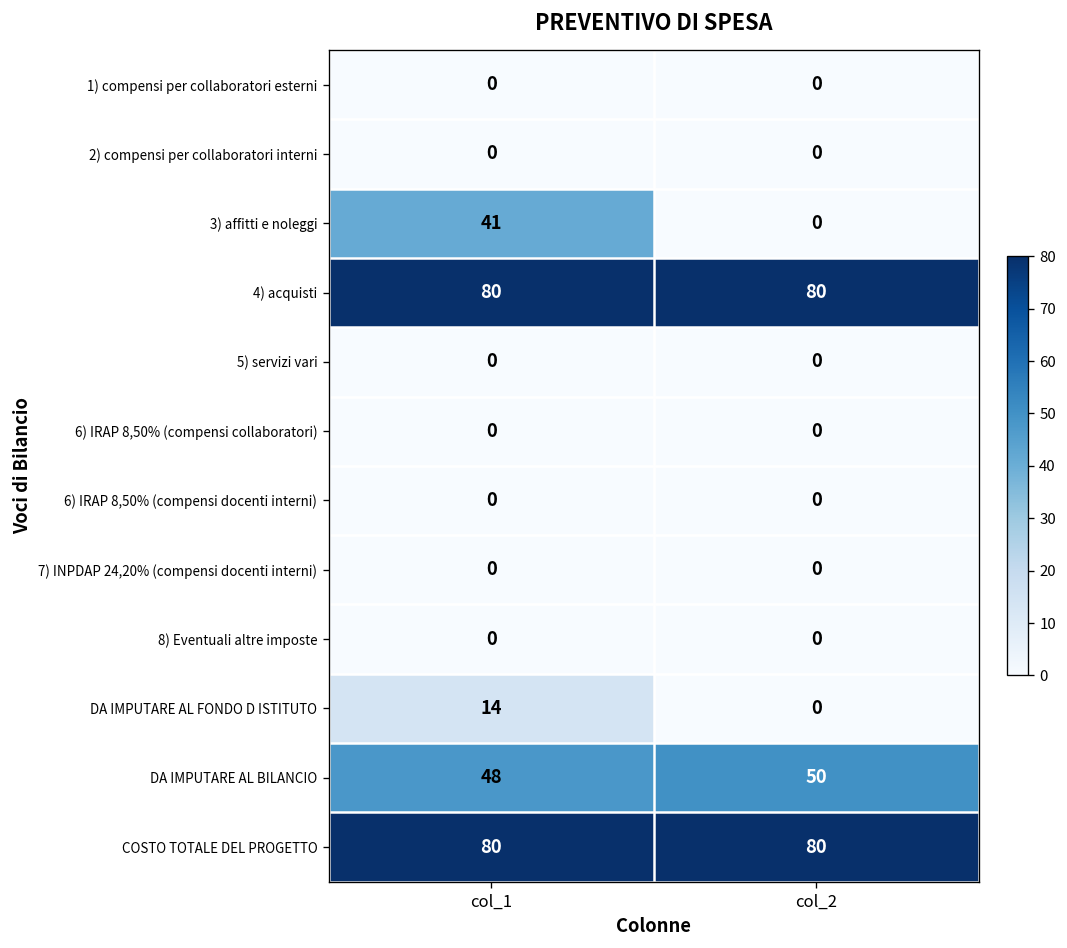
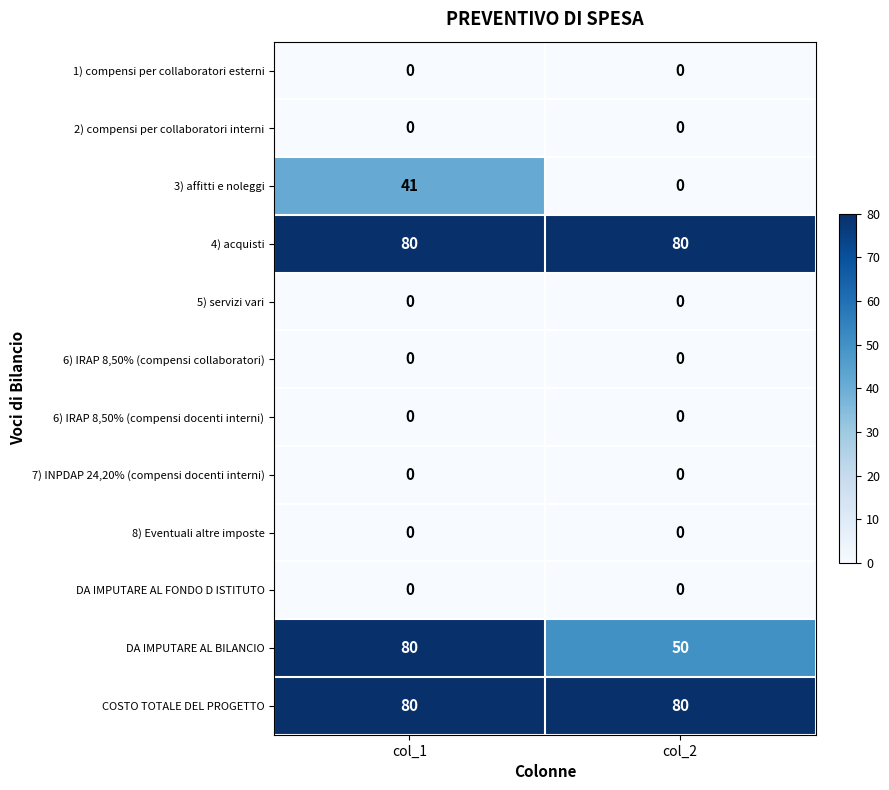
DA IMPUTARE AL FONDO D ISTITUTO, col_1: 14 -> 0
DA IMPUTARE AL BILANCIO, col_1: 48 -> 80
